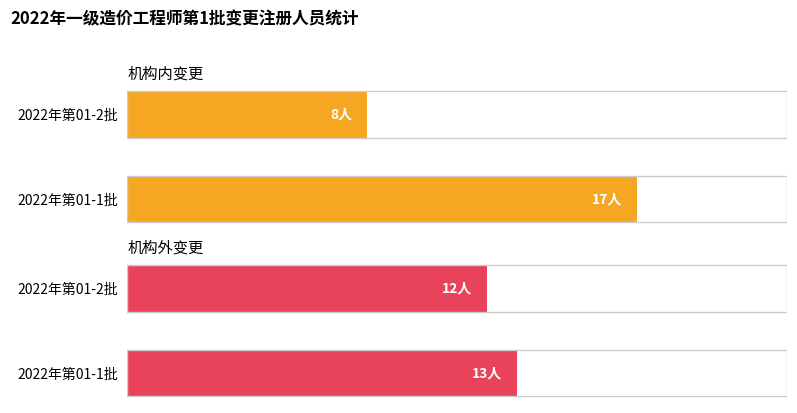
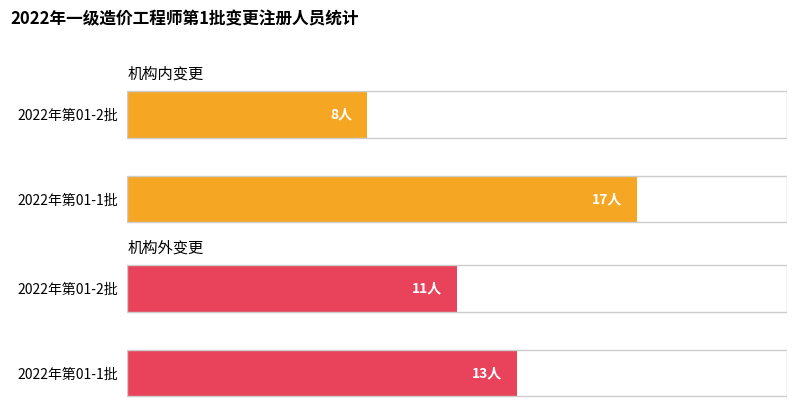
机构外变更, 2022年第01-2批: 12人 -> 11人
